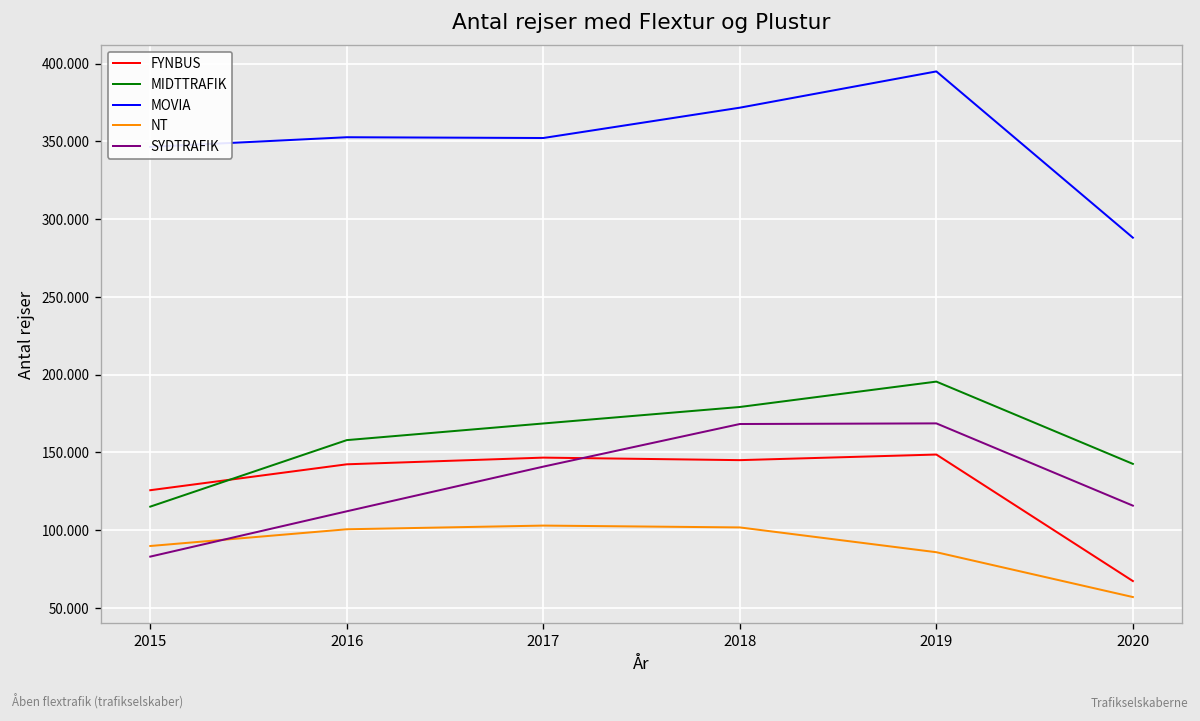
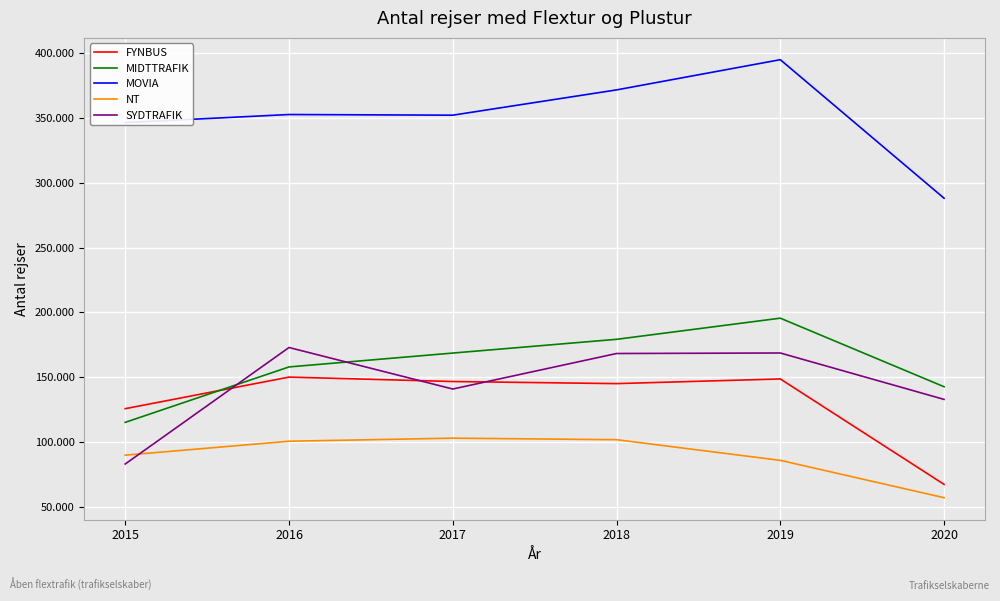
FYNBUS, 2016: 142 -> 150
SYDTRAFIK, 2016: 112 -> 173
SYDTRAFIK, 2020: 116 -> 133
